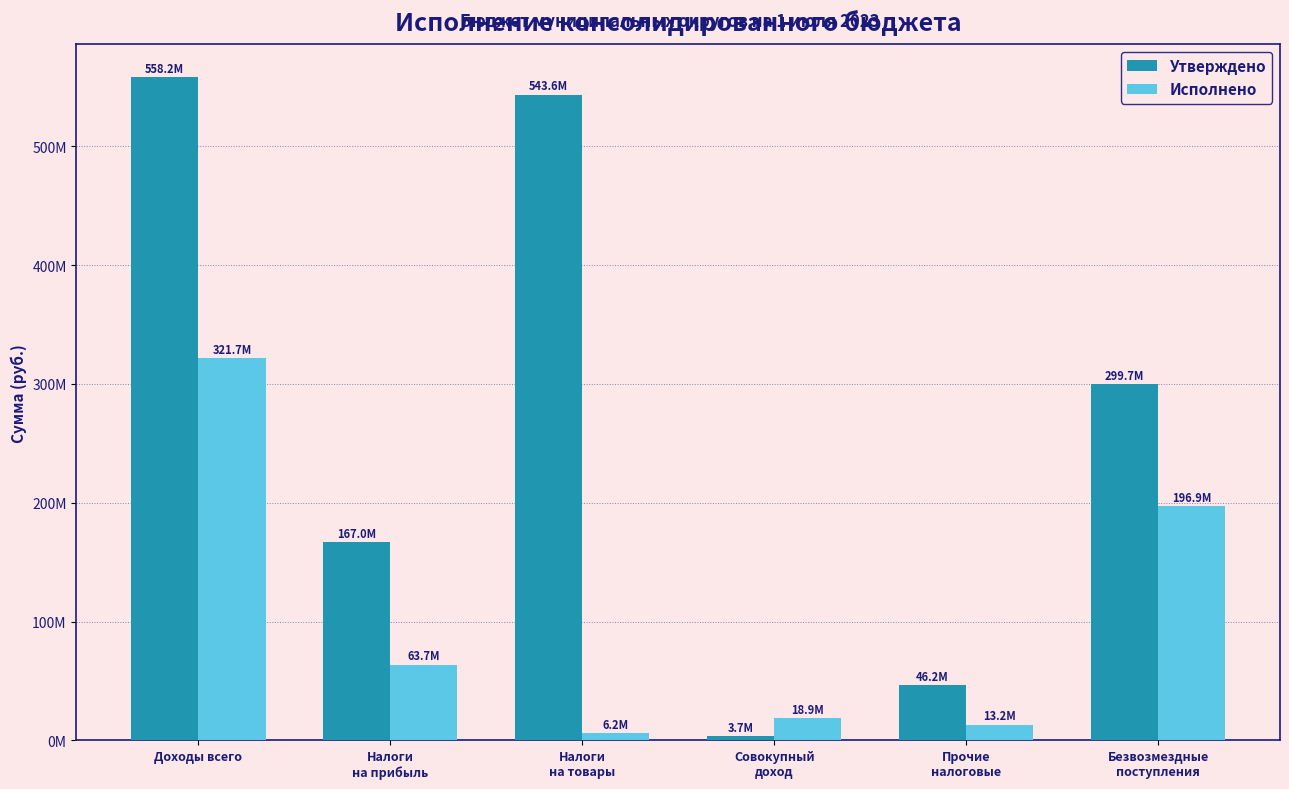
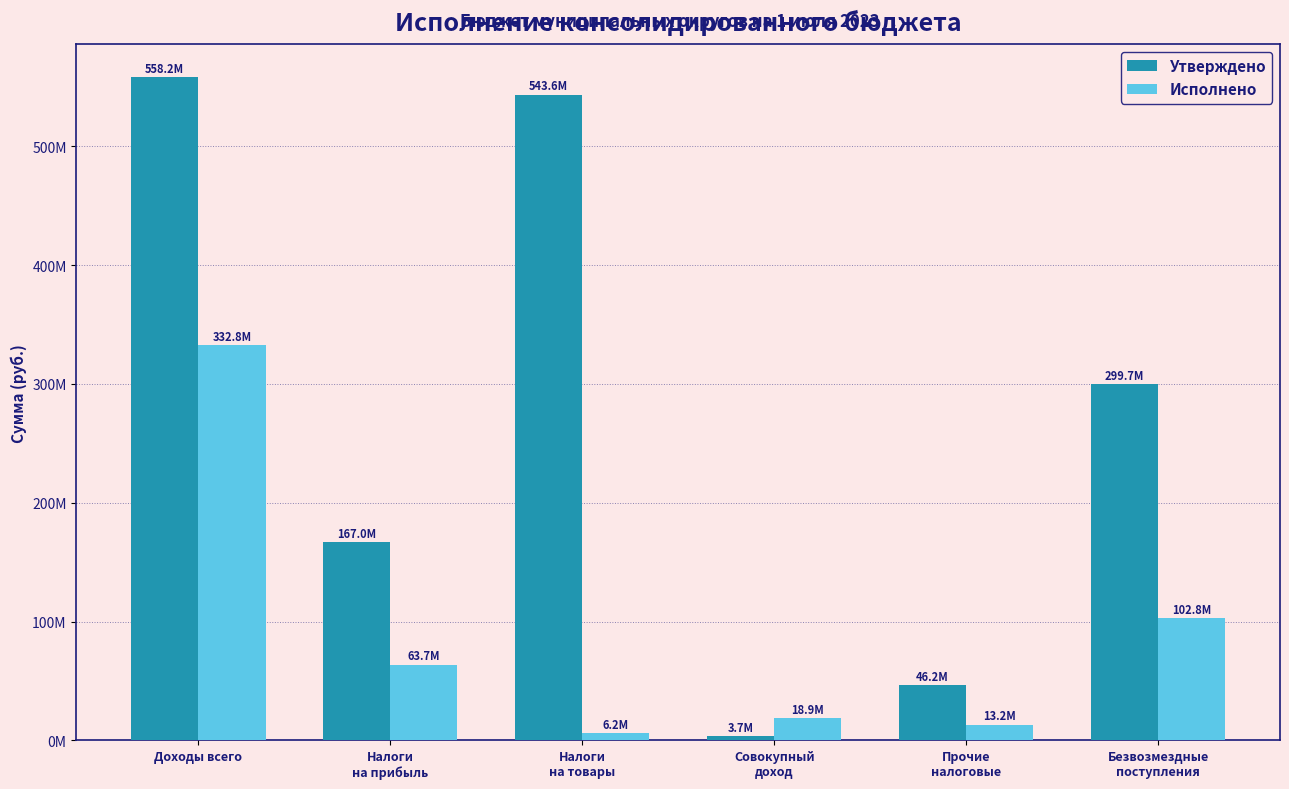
Исполнено, Доходы всего: 321.7M -> 332.8M
Исполнено, Безвозмездные поступления: 196.9M -> 102.8M
